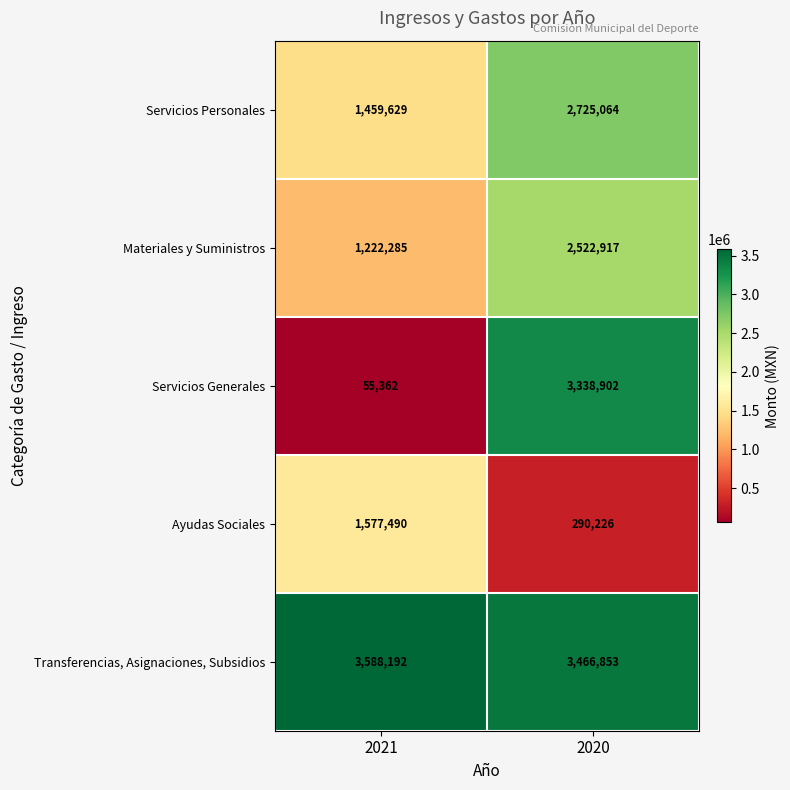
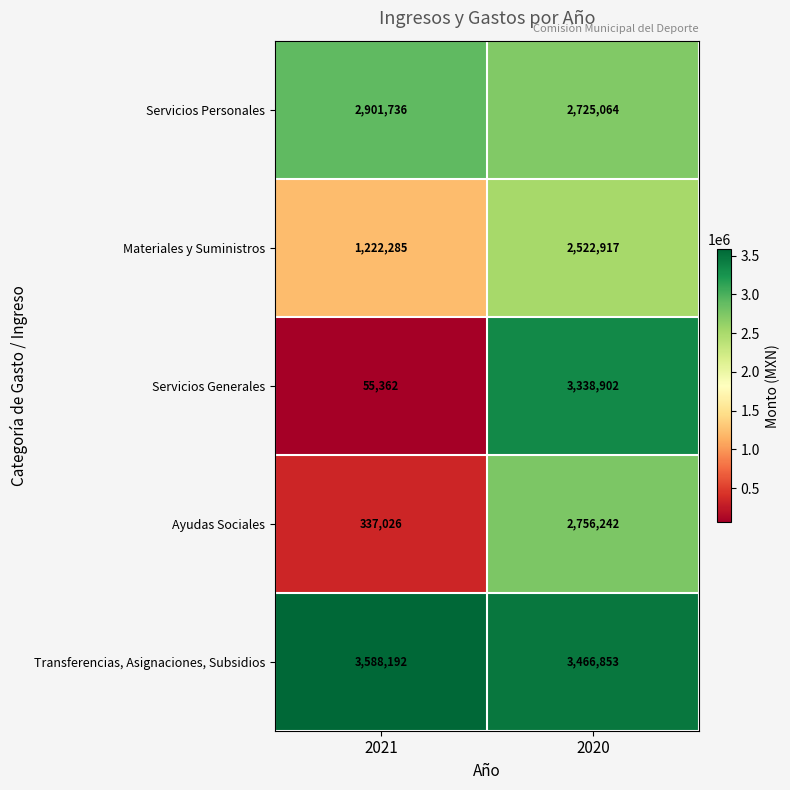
Servicios Personales, 2021: 1,459,629 -> 2,901,736
Ayudas Sociales, 2021: 1,577,490 -> 337,026
Ayudas Sociales, 2020: 290,226 -> 2,756,242
